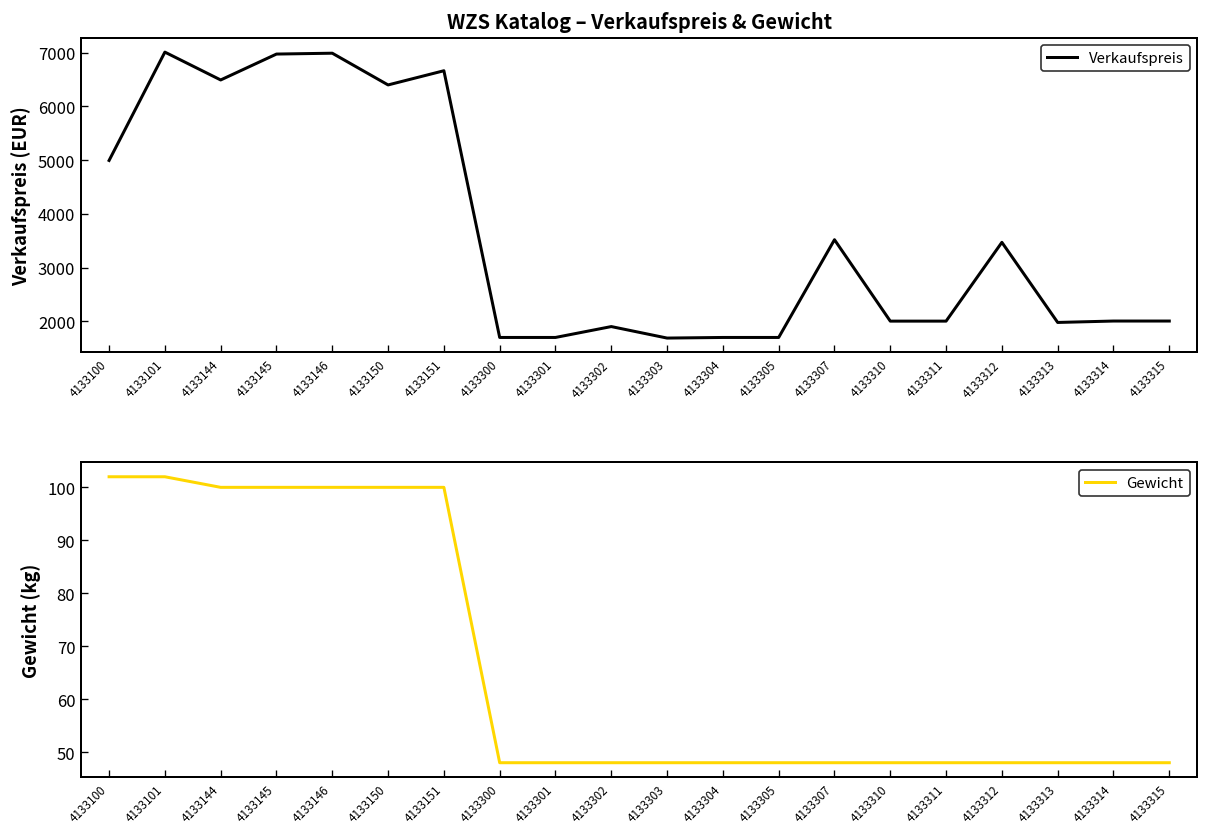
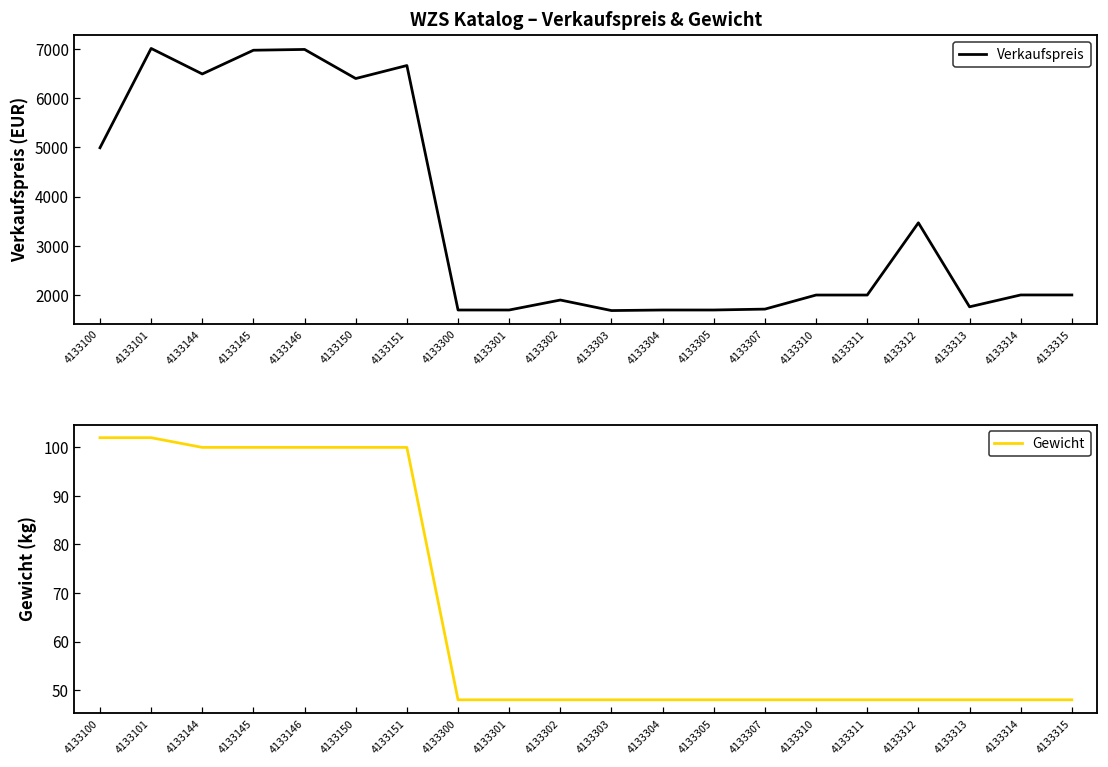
WZS Katalog – Verkaufspreis & Gewicht, 4133307: 3500 -> 1700
WZS Katalog – Verkaufspreis & Gewicht, 4133313: 2000 -> 1800
